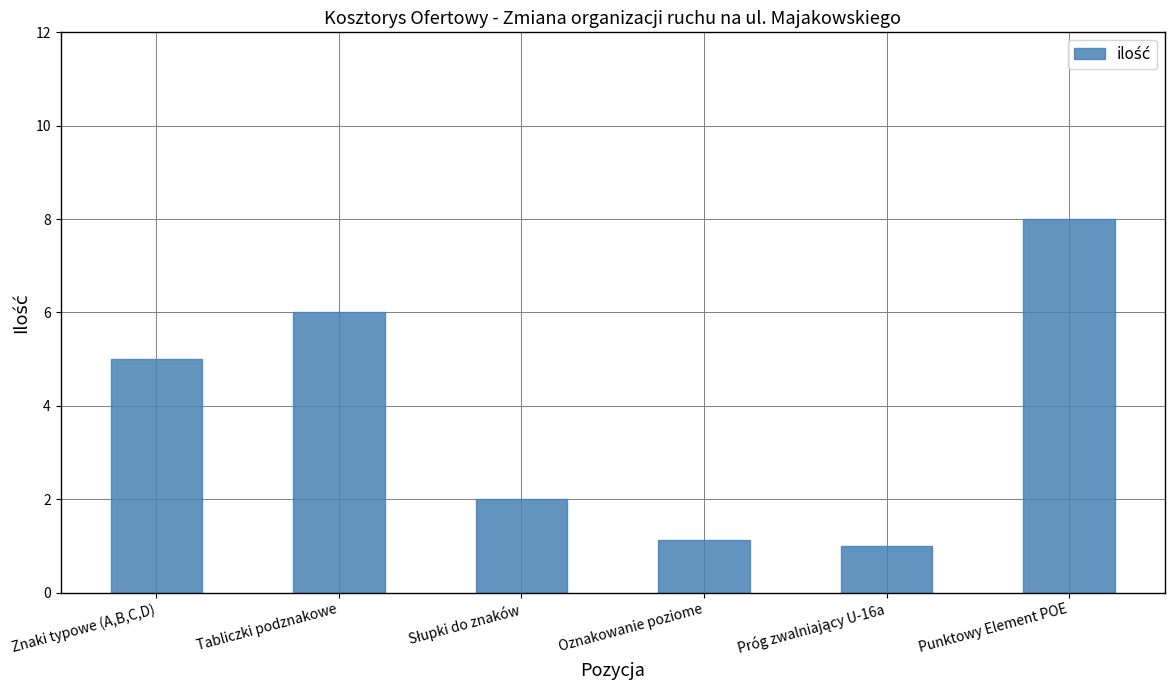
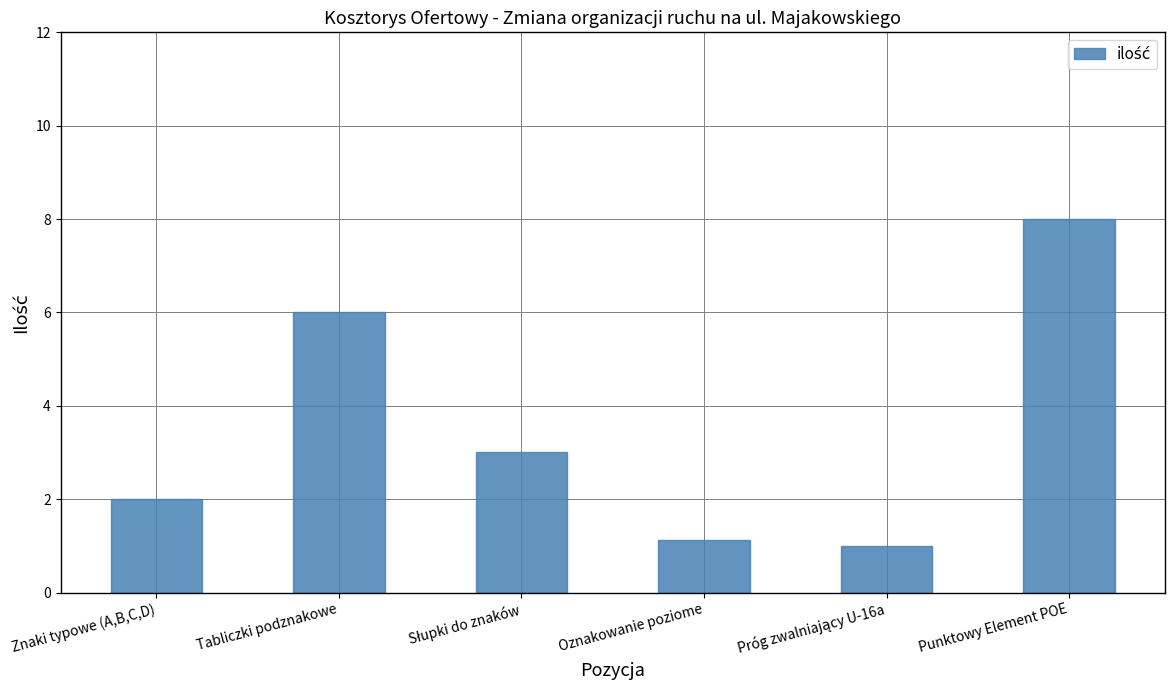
Znaki typowe (A,B,C,D): 5 -> 2
Słupki do znaków: 2 -> 3
